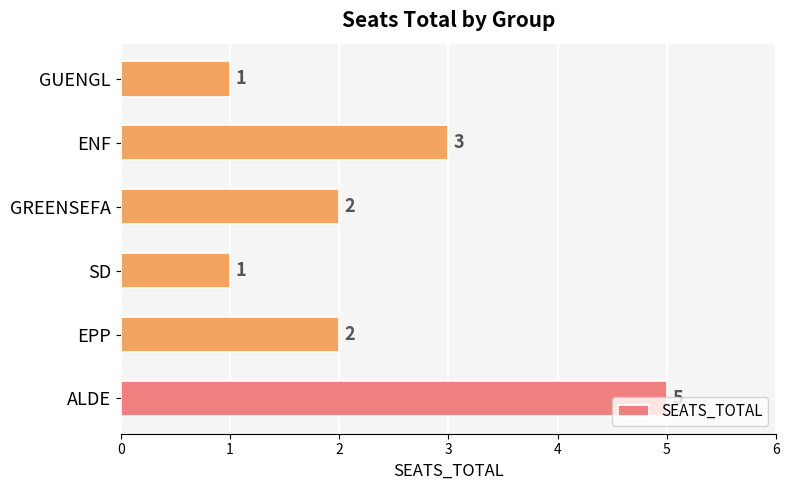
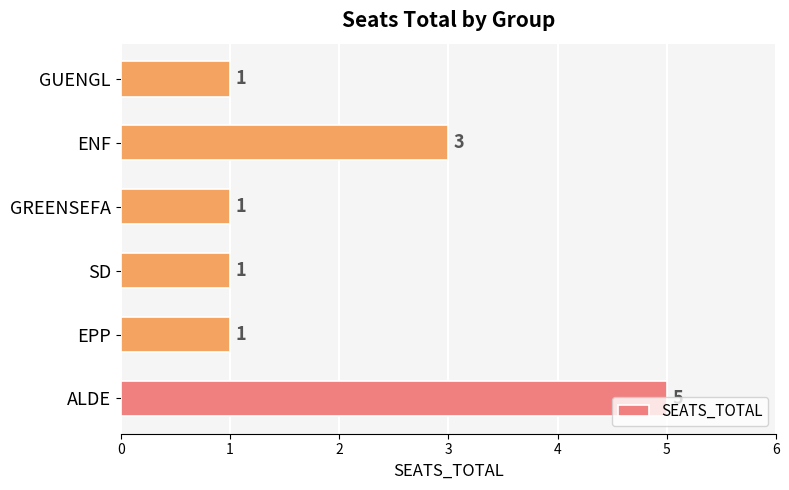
GREENSEFA: 2 -> 1
EPP: 2 -> 1
